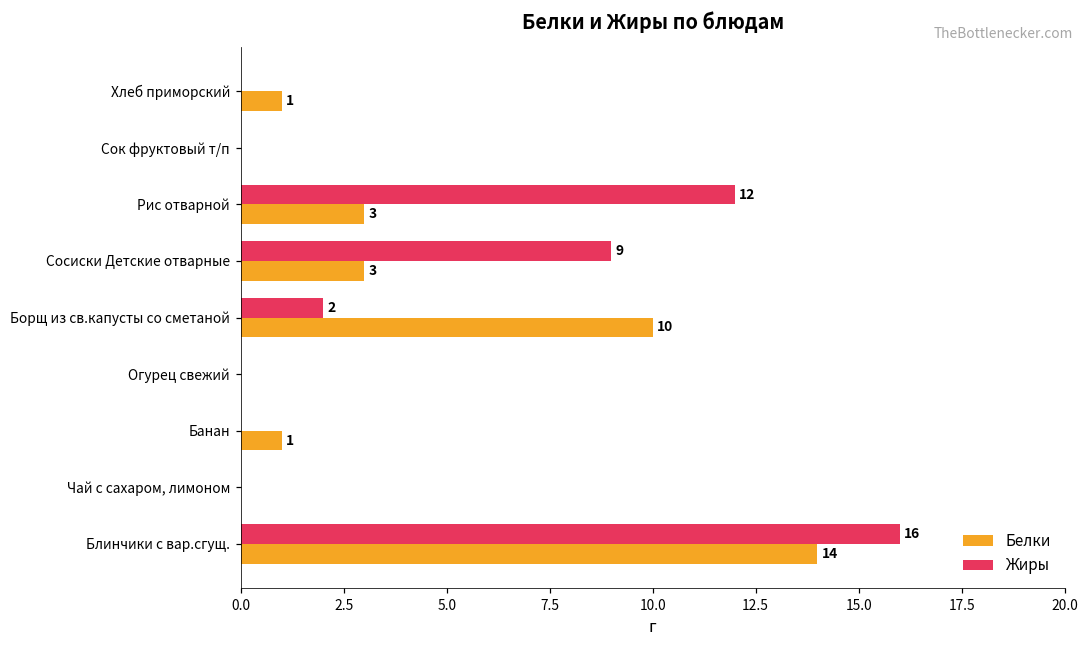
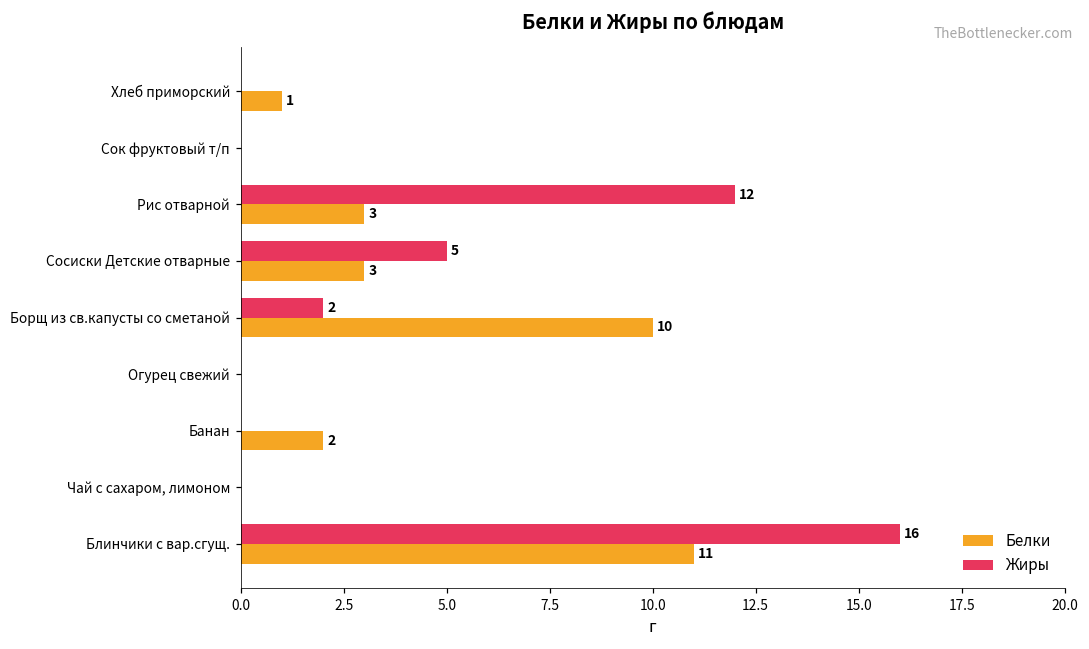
Жиры, Сосиски Детские отварные: 9 -> 5
Белки, Банан: 1 -> 2
Белки, Блинчики с вар.сгущ.: 14 -> 11
